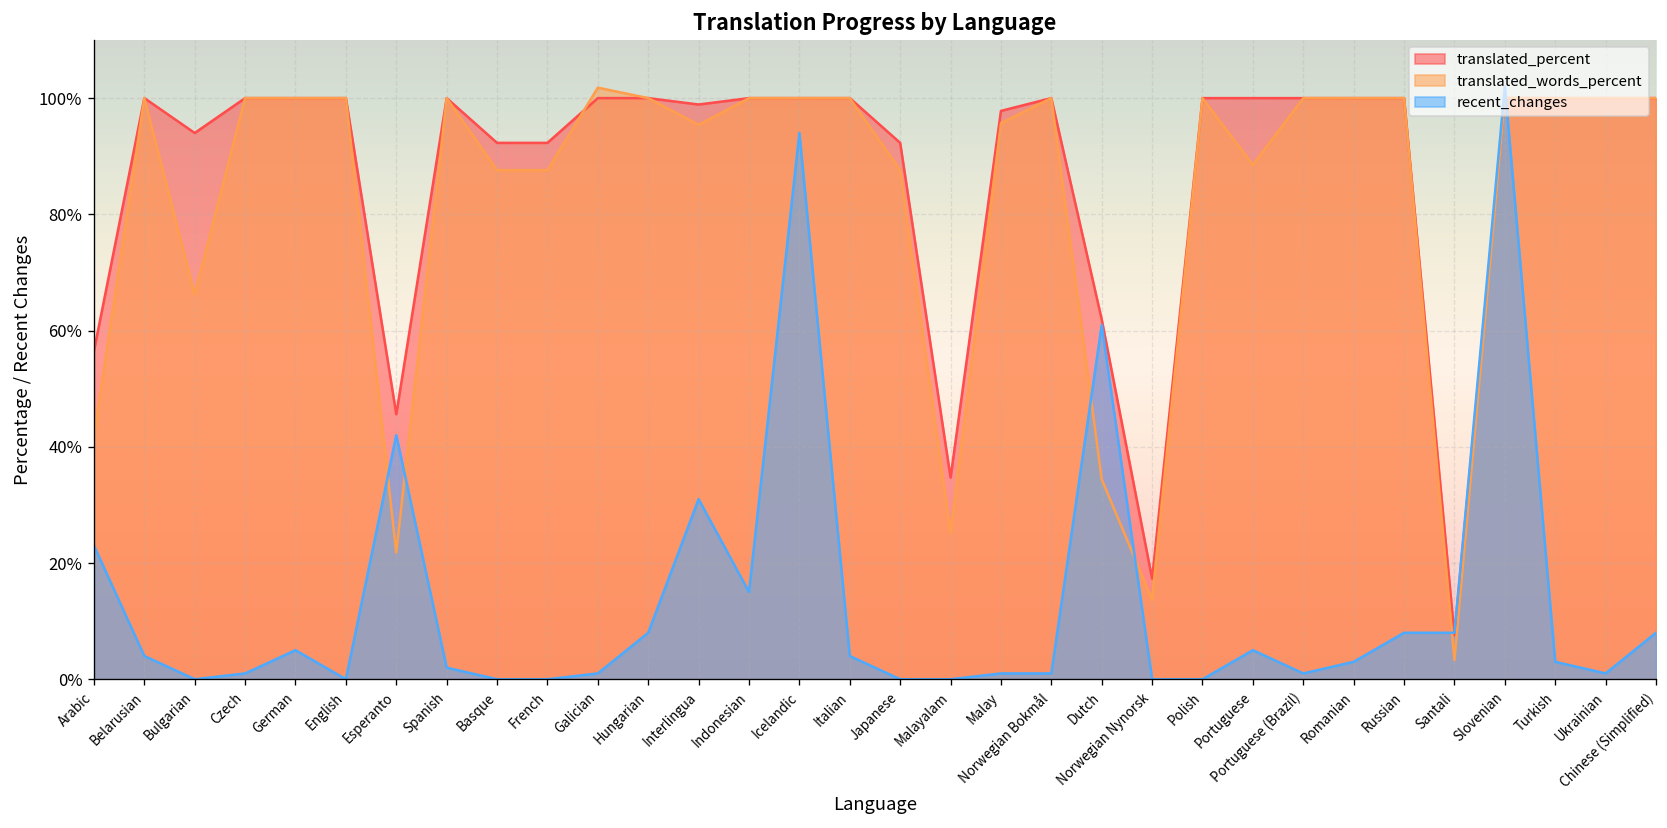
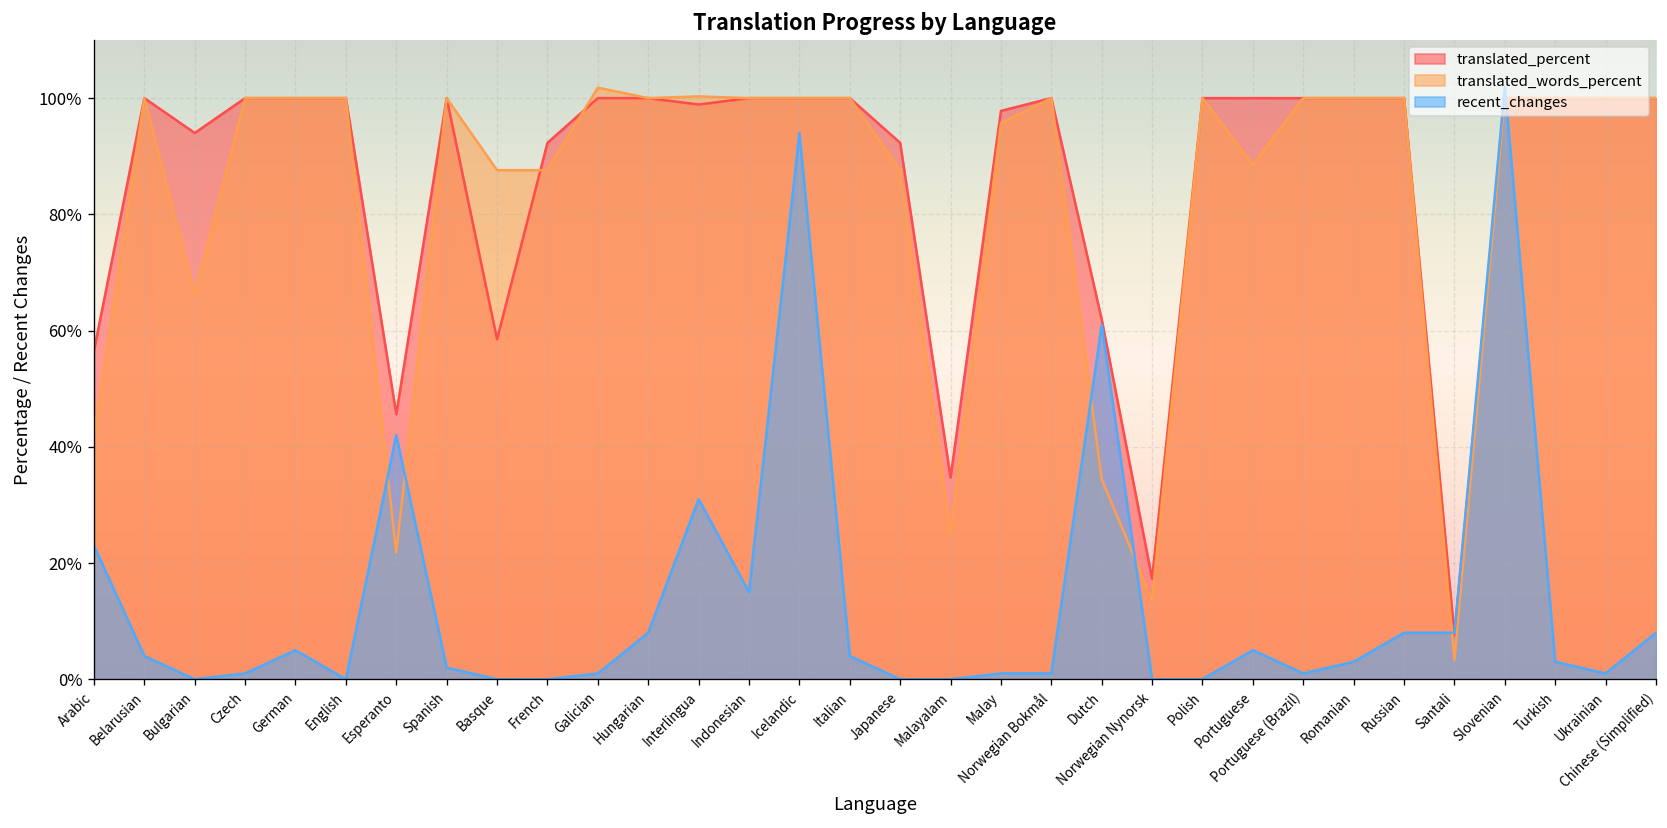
translated_percent, Basque: 92% -> 59%
translated_words_percent, Interlingua: 95% -> 100%
